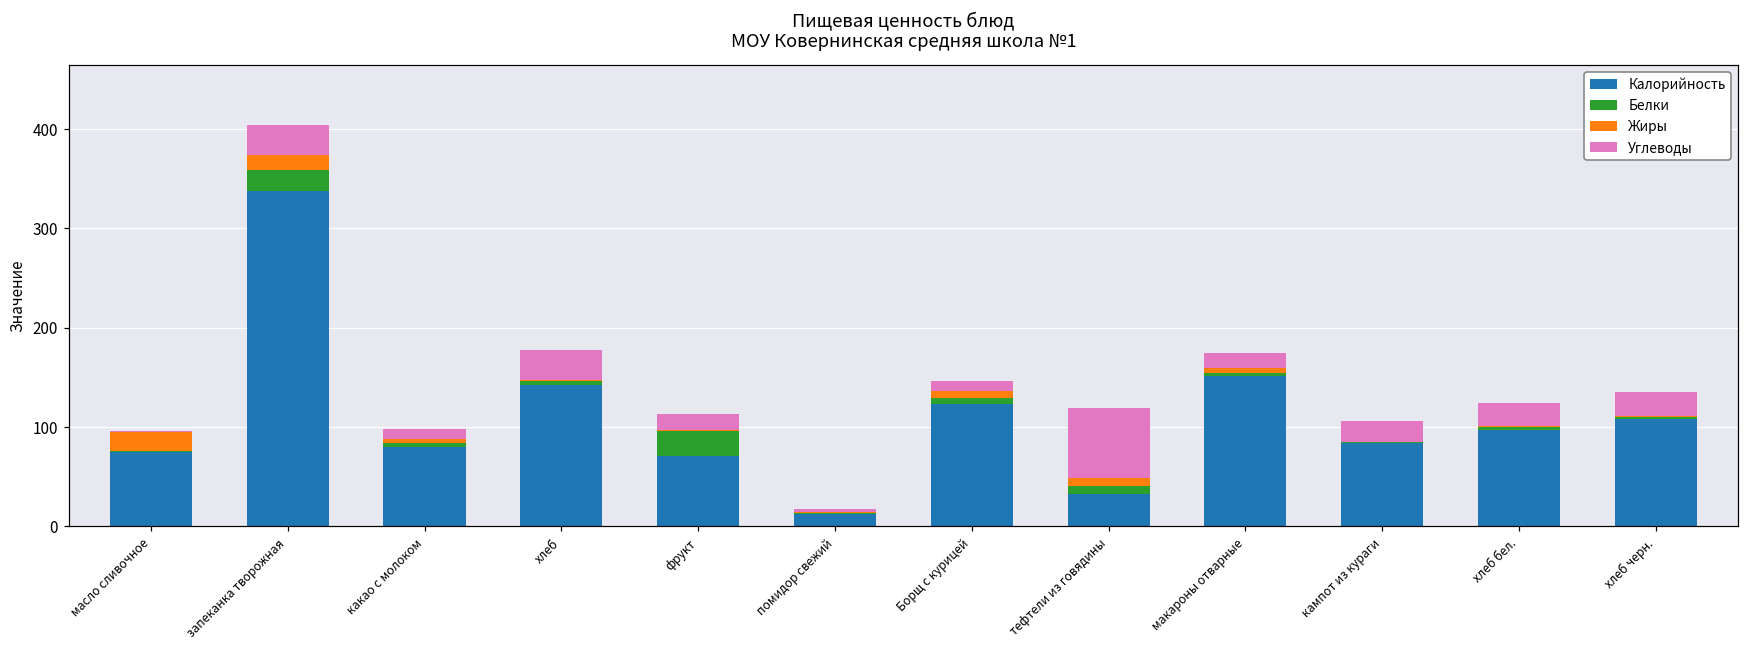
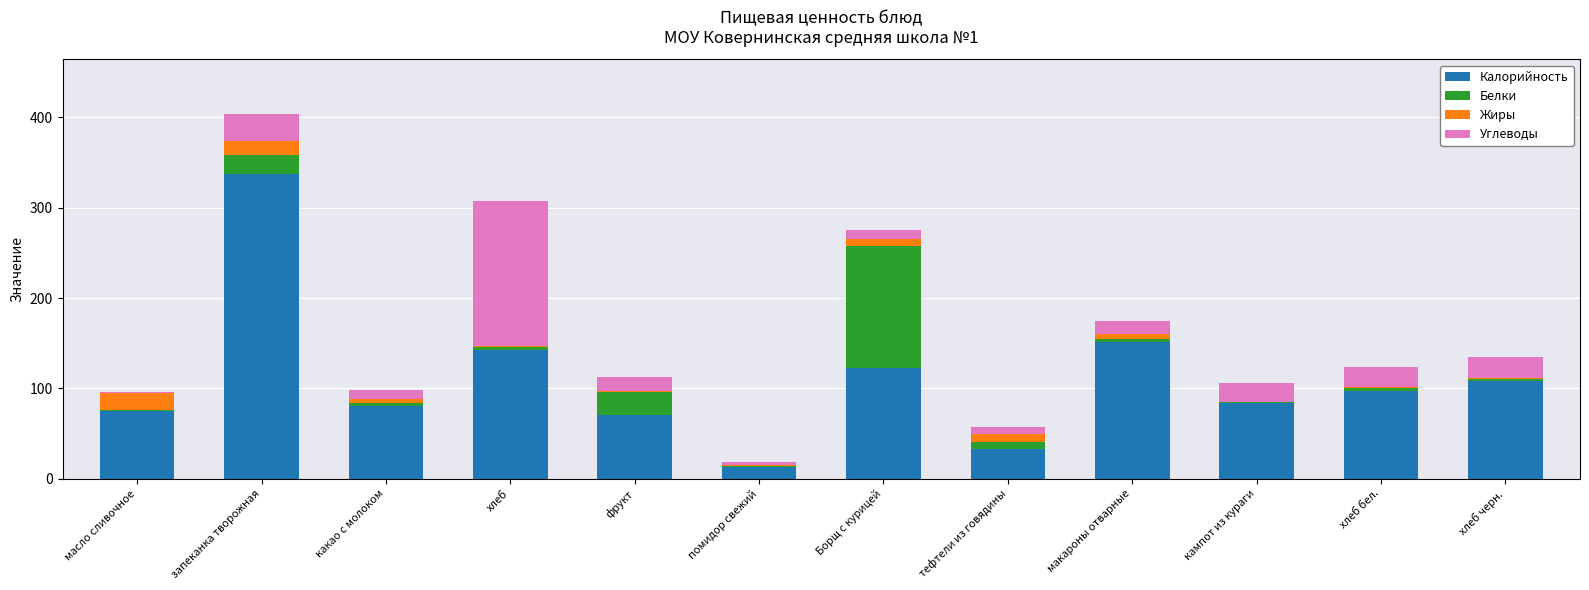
Углеводы, хлеб: 30 -> 160
Белки, Борщ с курицей: 10 -> 140
Углеводы, тефтели из говядины: 70 -> 10
